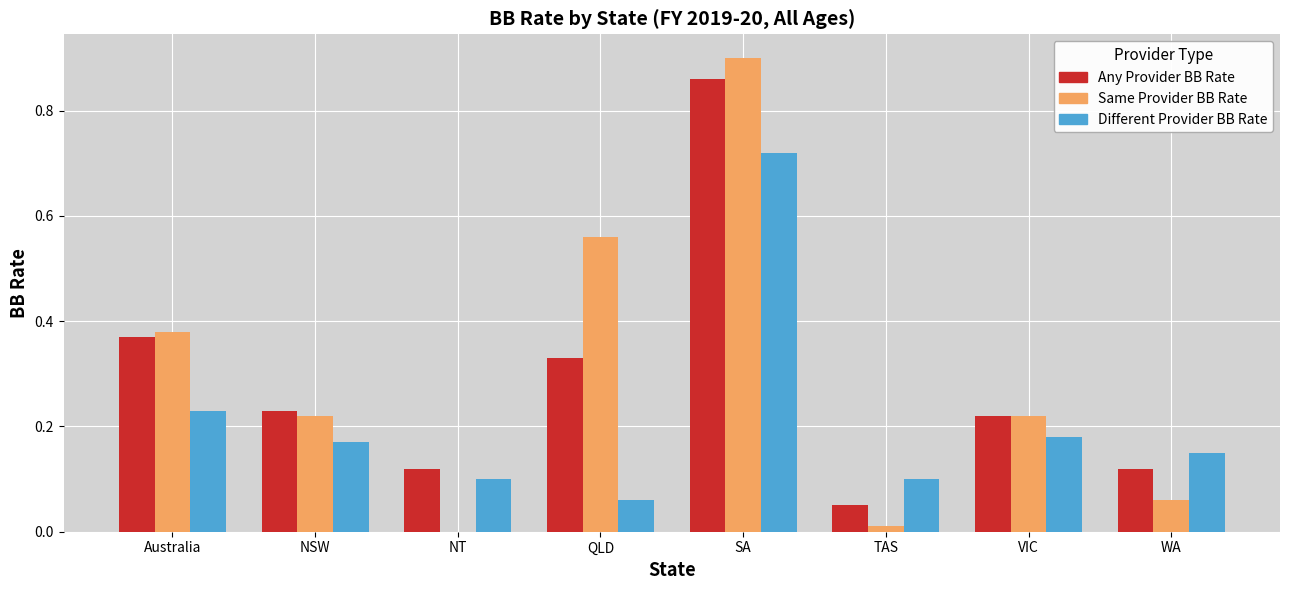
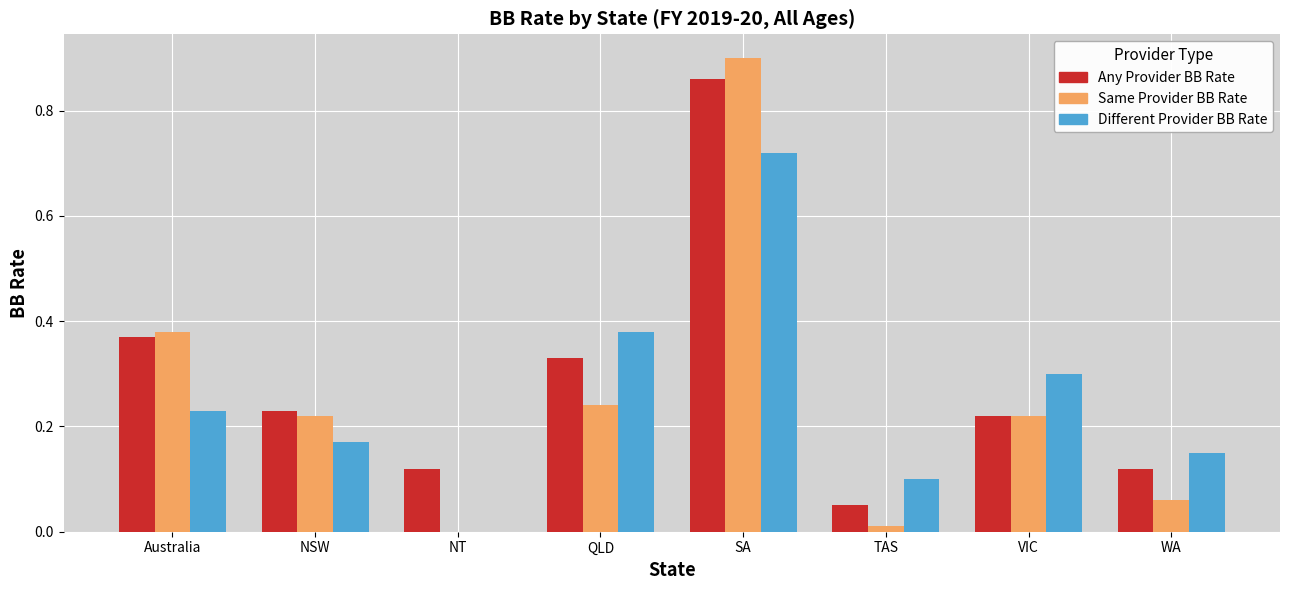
Different Provider BB Rate, NT: 0.1 -> 0.0
Same Provider BB Rate, QLD: 0.56 -> 0.24
Different Provider BB Rate, QLD: 0.06 -> 0.38
Different Provider BB Rate, VIC: 0.18 -> 0.30
